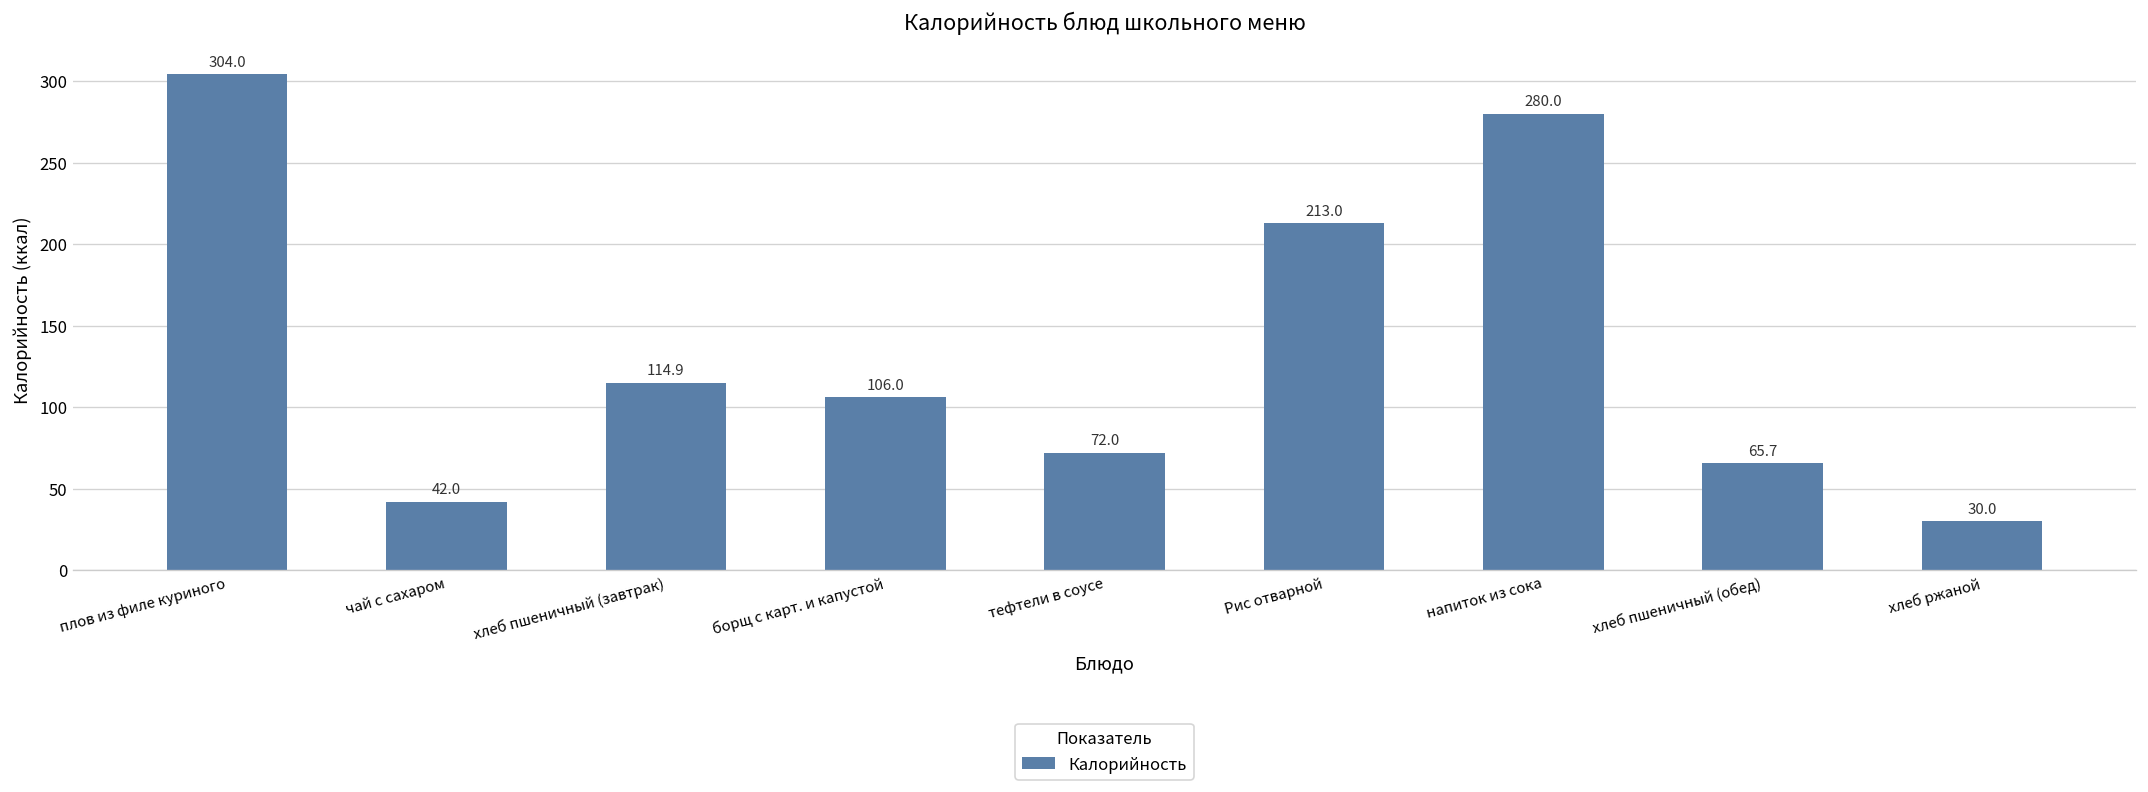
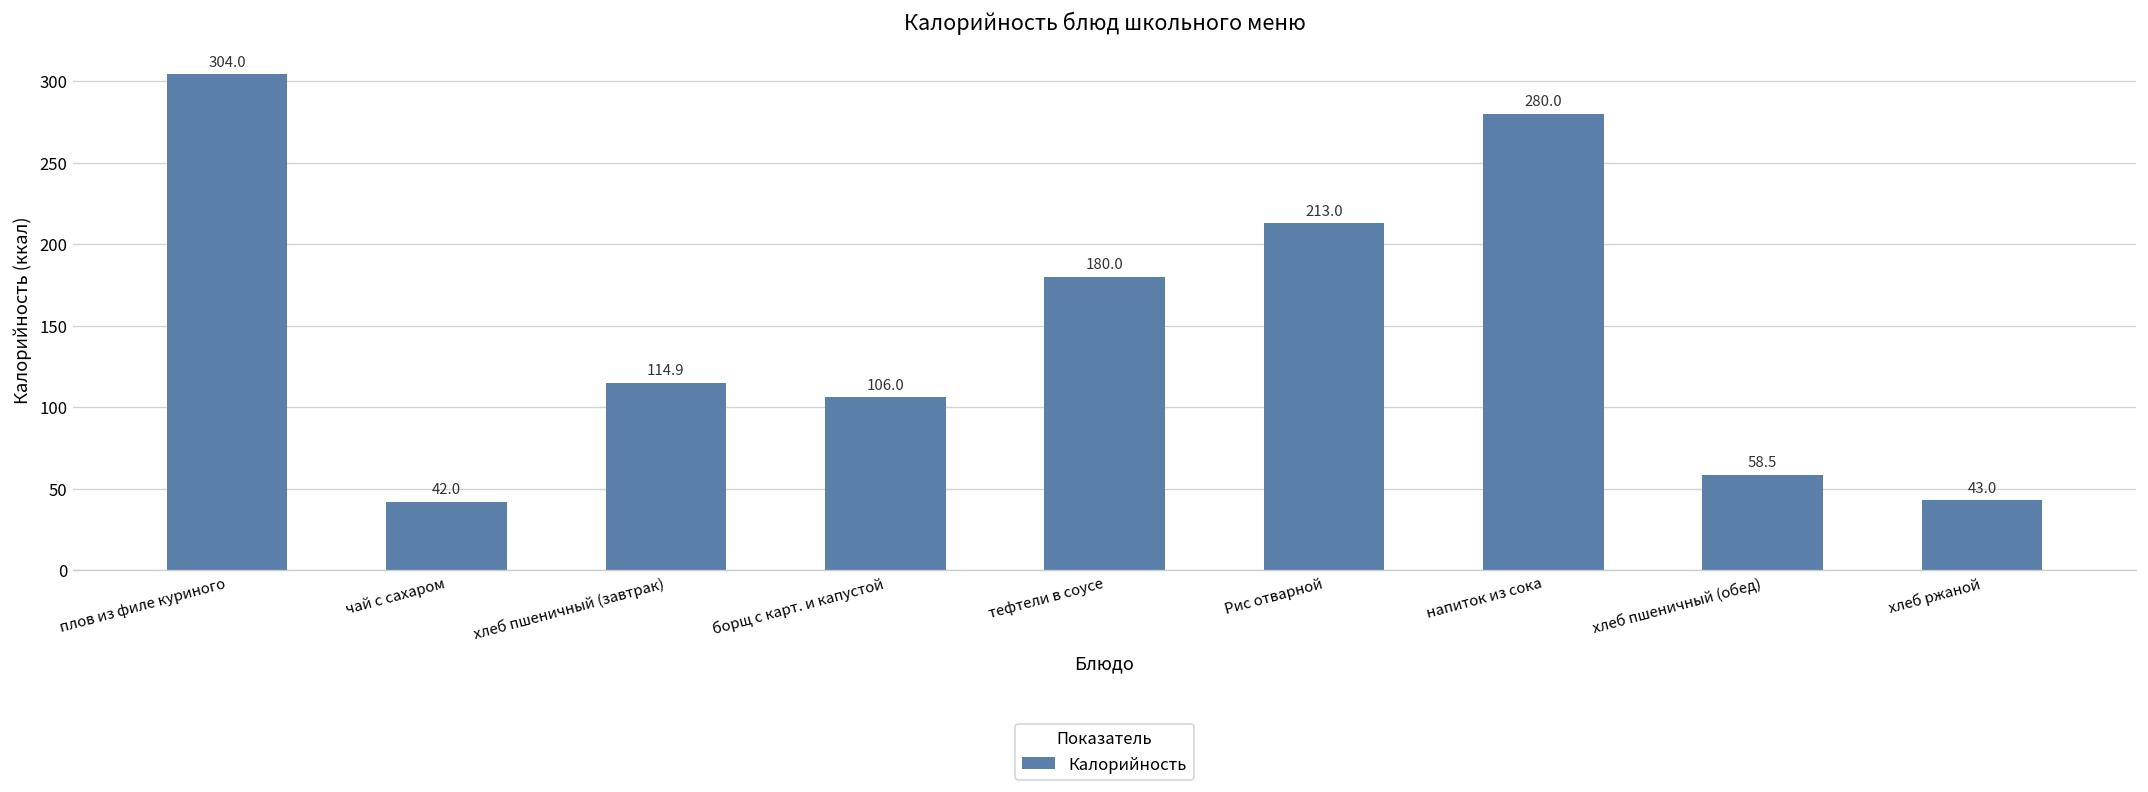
тефтели в соусе: 72.0 -> 180.0
хлеб пшеничный (обед): 65.7 -> 58.5
хлеб ржаной: 30.0 -> 43.0
